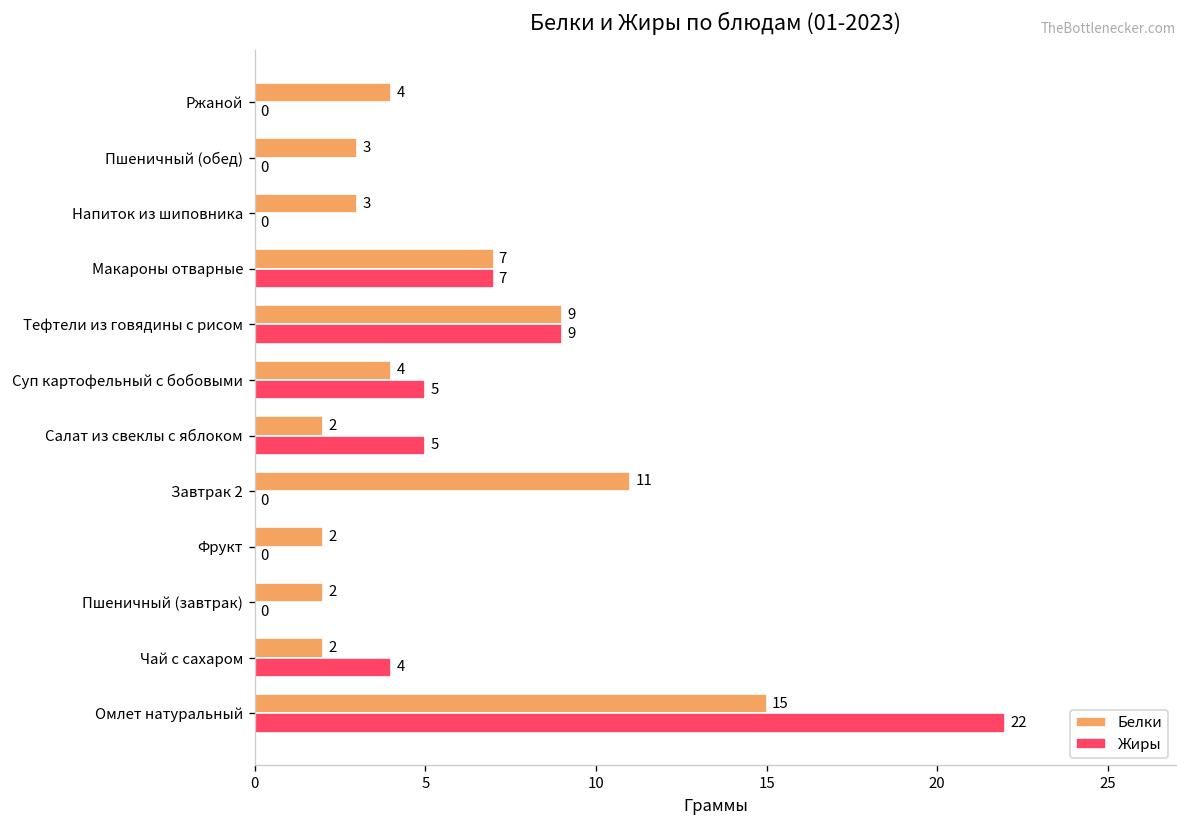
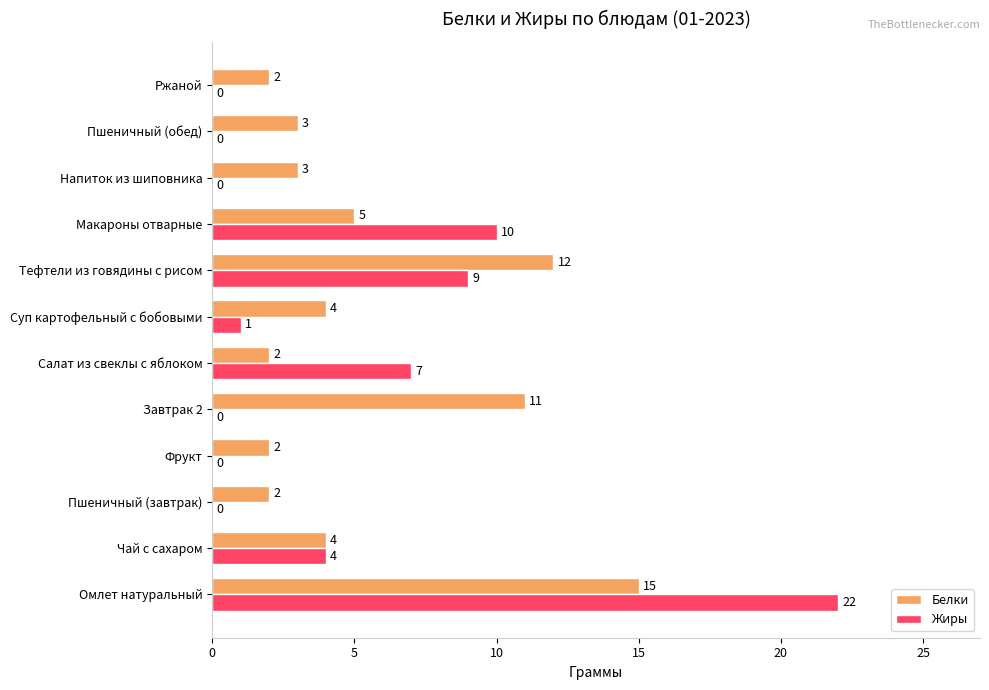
Белки, Ржаной: 4 -> 2
Белки, Макароны отварные: 7 -> 5
Жиры, Макароны отварные: 7 -> 10
Белки, Тефтели из говядины с рисом: 9 -> 12
Жиры, Суп картофельный с бобовыми: 5 -> 1
Жиры, Салат из свеклы с яблоком: 5 -> 7
Белки, Чай с сахаром: 2 -> 4
